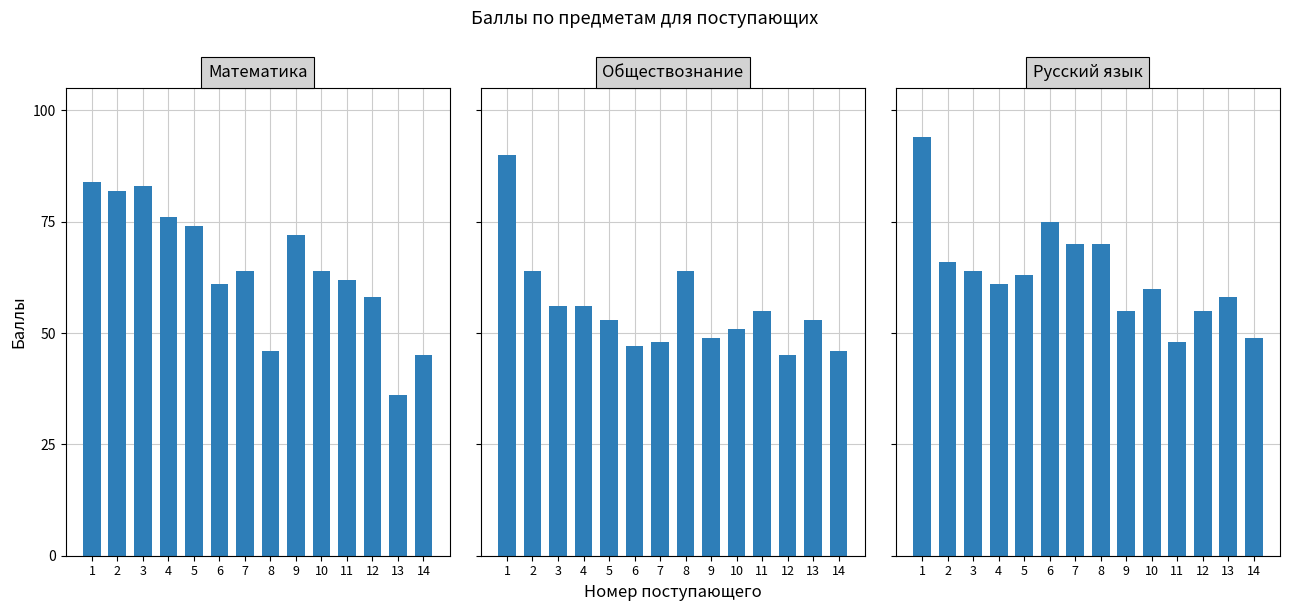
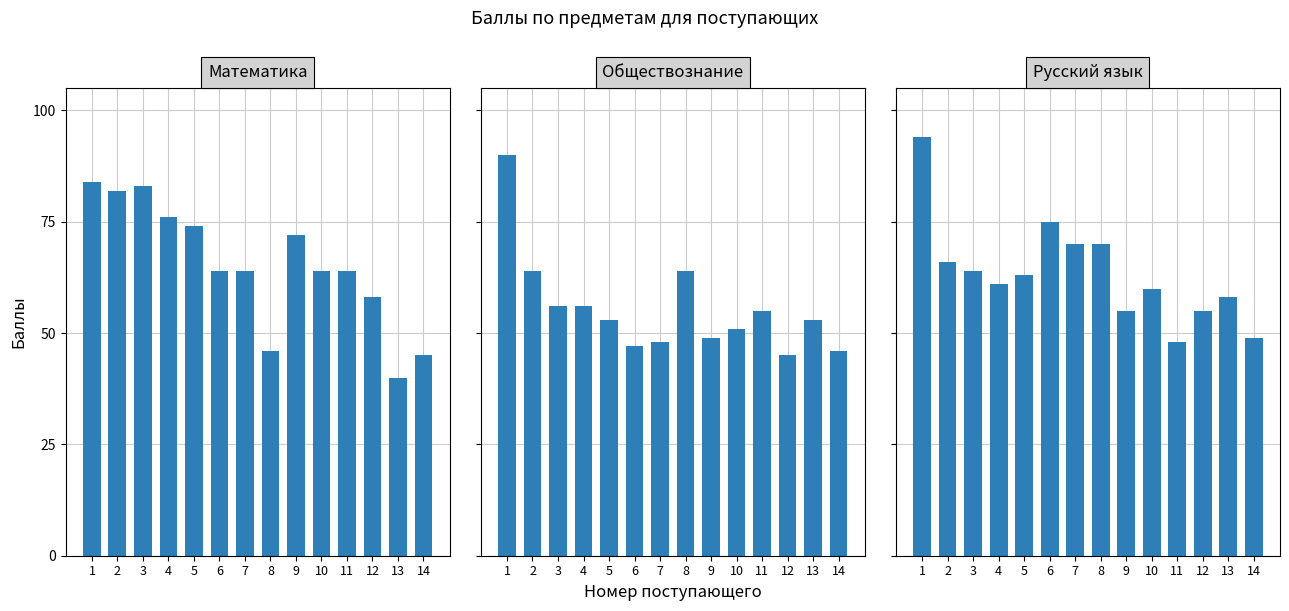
Математика, 6: 61 -> 64
Математика, 11: 62 -> 64
Математика, 13: 36 -> 40
